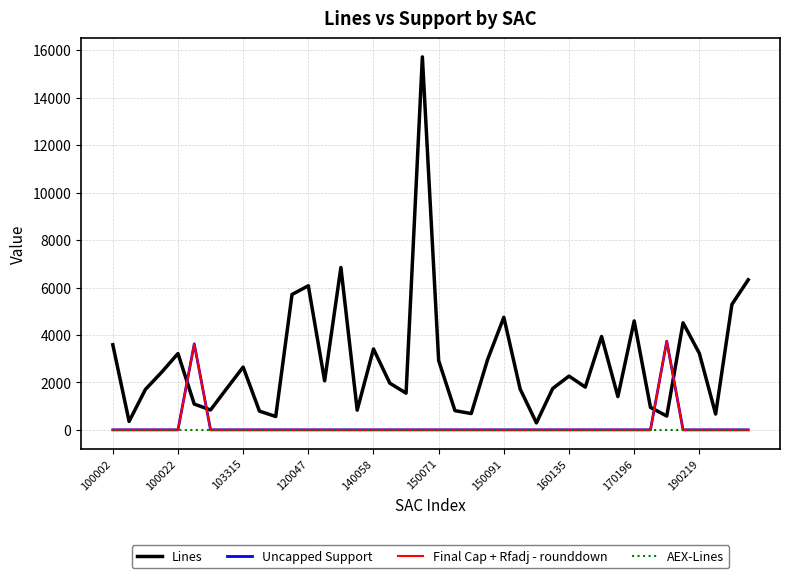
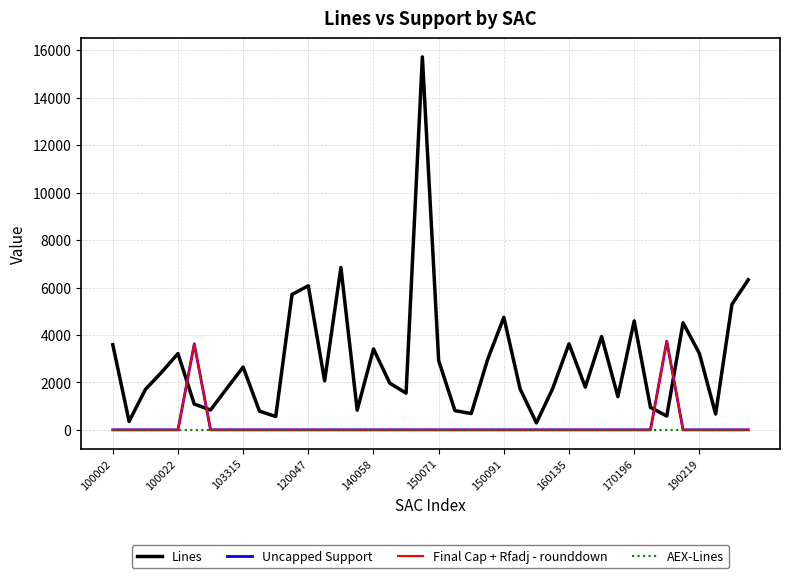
Lines, 160135: 2300 -> 3600
